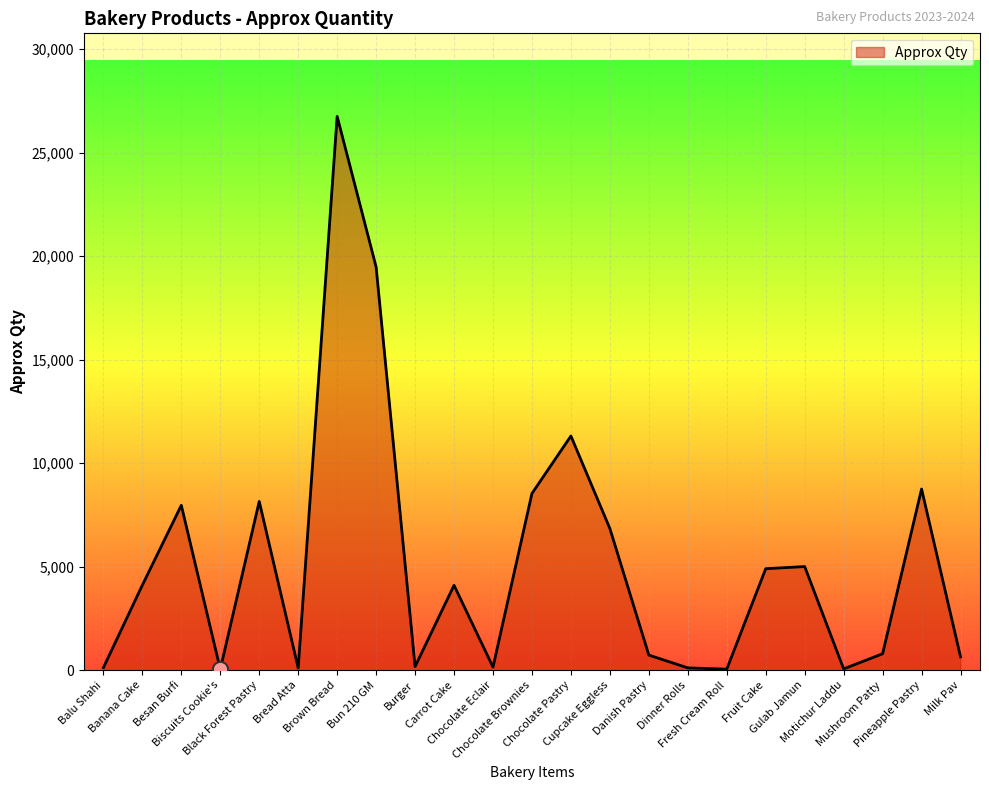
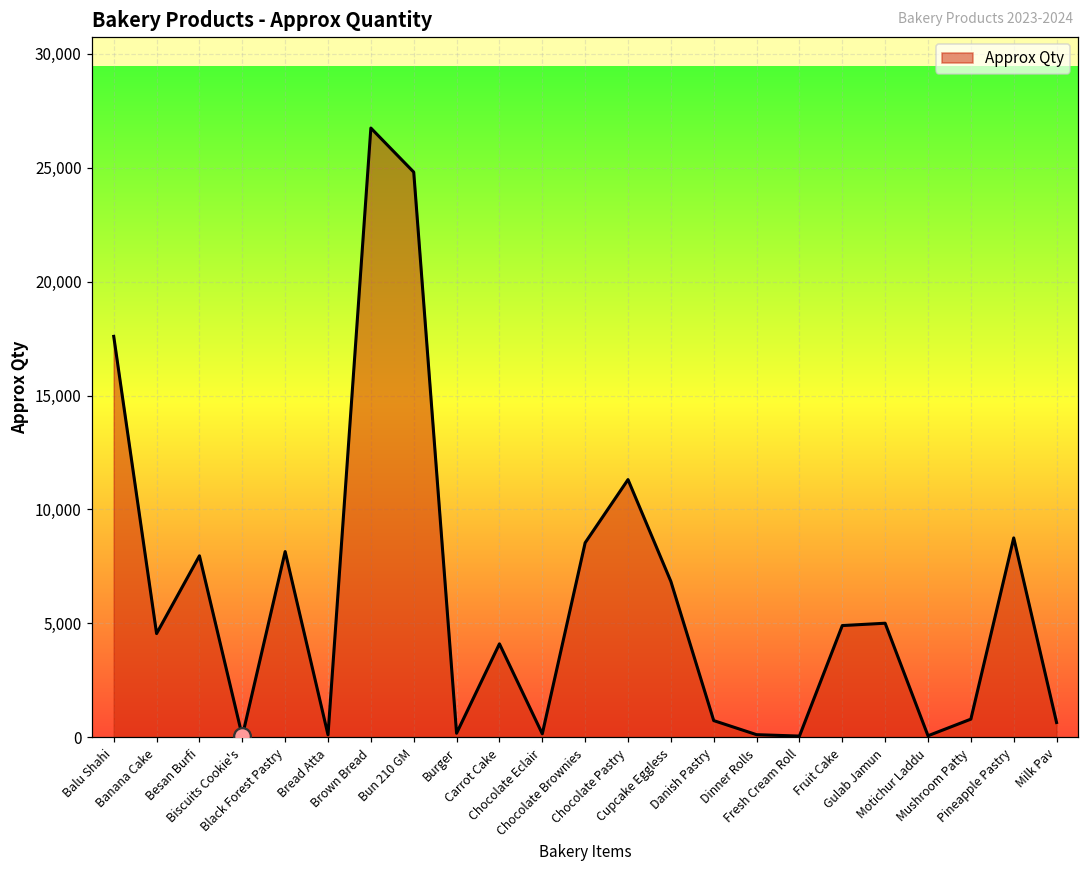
Approx Qty, Balu Shahi: 100 -> 17,600
Approx Qty, Banana Cake: 4,100 -> 4,600
Approx Qty, Bun 210 GM: 19,500 -> 24,800
